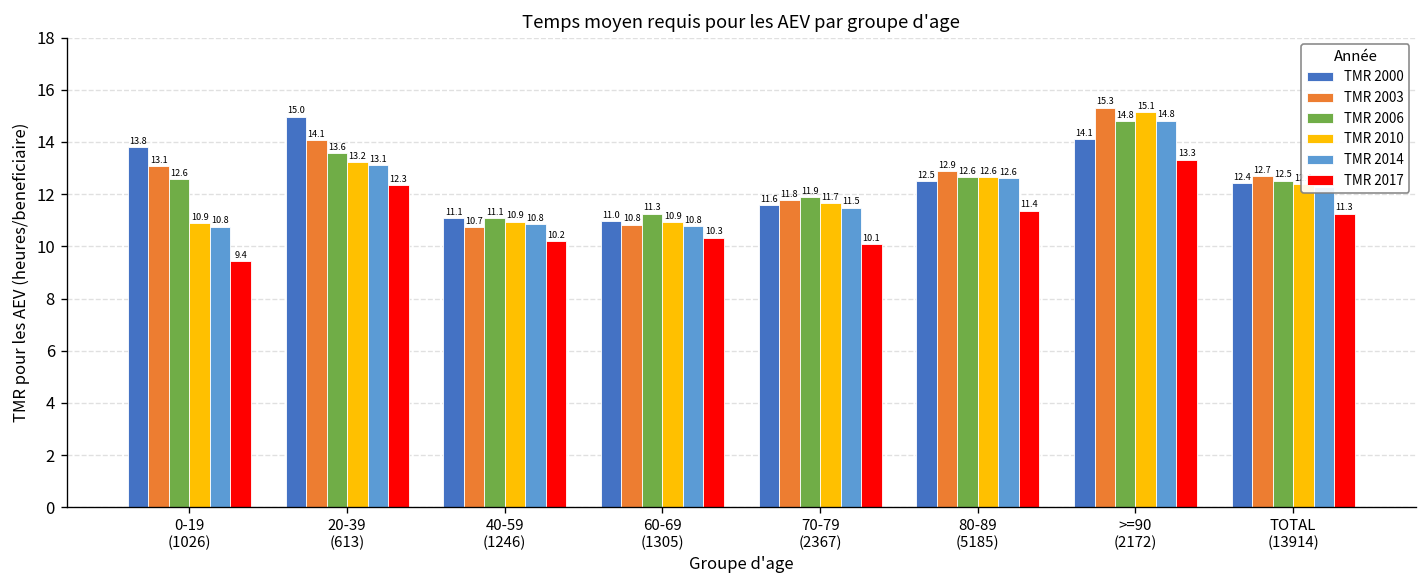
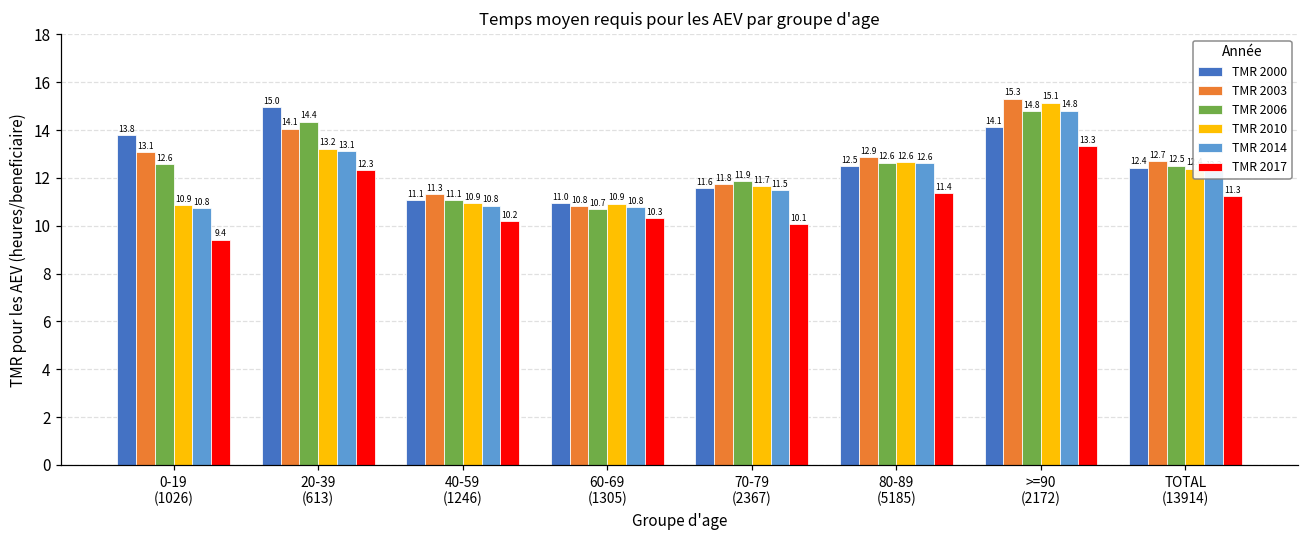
TMR 2006, 20-39 (613): 13.6 -> 14.4
TMR 2003, 40-59 (1246): 10.7 -> 11.3
TMR 2006, 60-69 (1305): 11.3 -> 10.7
